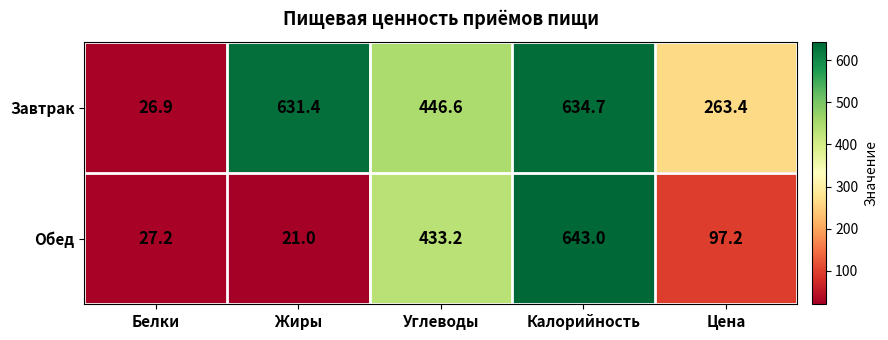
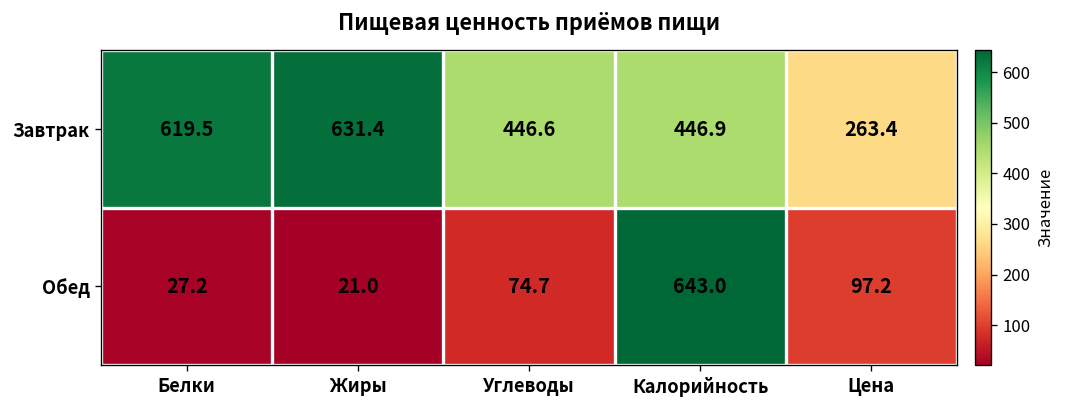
Завтрак, Белки: 26.9 -> 619.5
Завтрак, Калорийность: 634.7 -> 446.9
Обед, Углеводы: 433.2 -> 74.7
